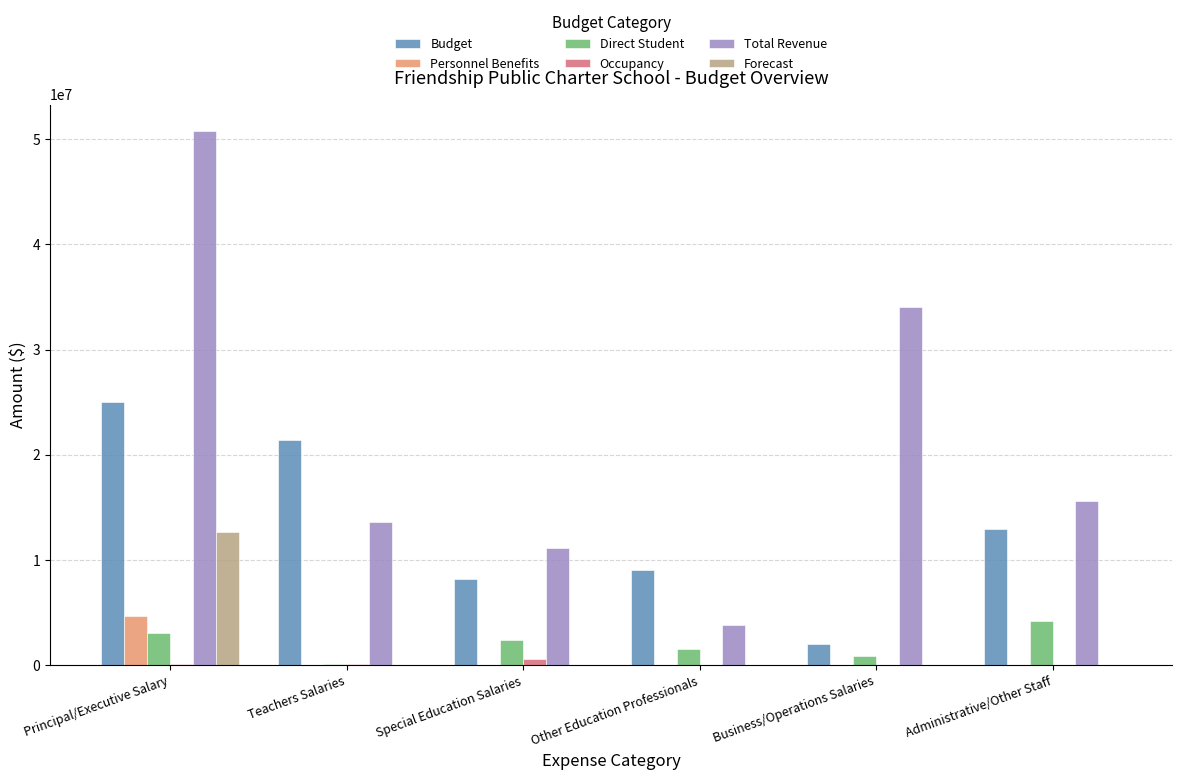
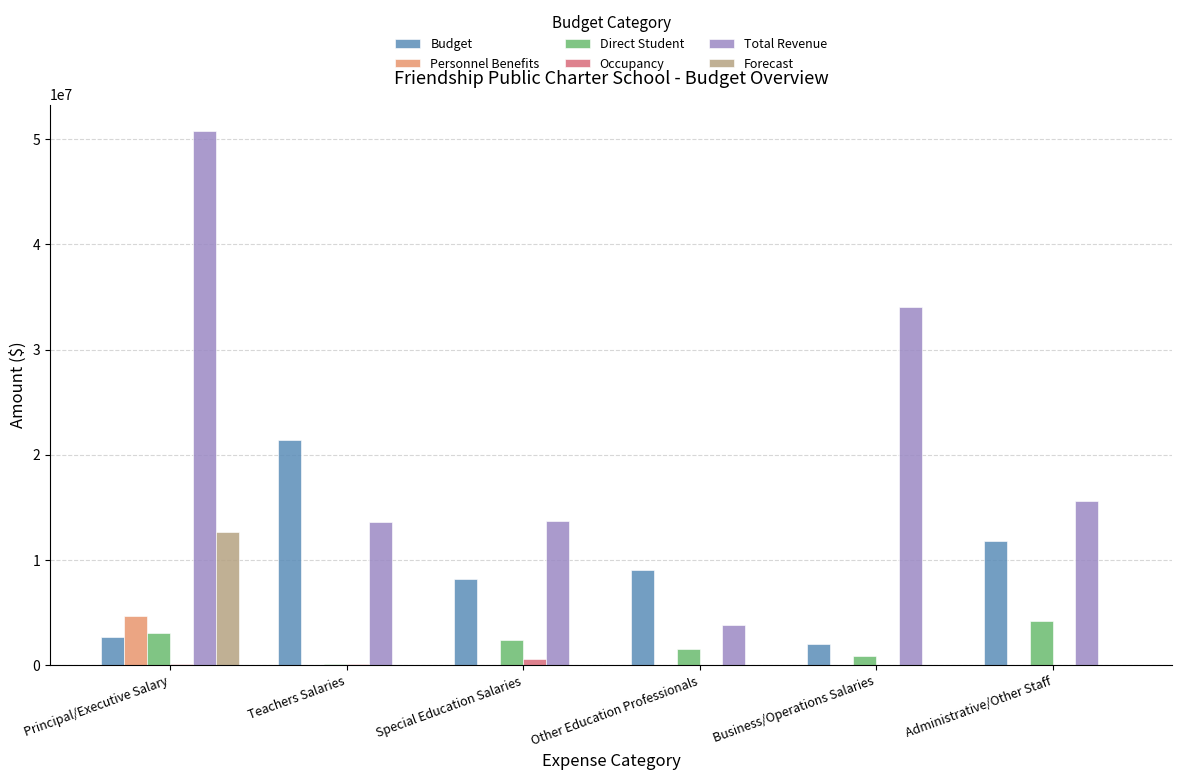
Budget, Principal/Executive Salary: 25100000 -> 2700000
Total Revenue, Special Education Salaries: 11100000 -> 13700000
Budget, Administrative/Other Staff: 12900000 -> 11900000
